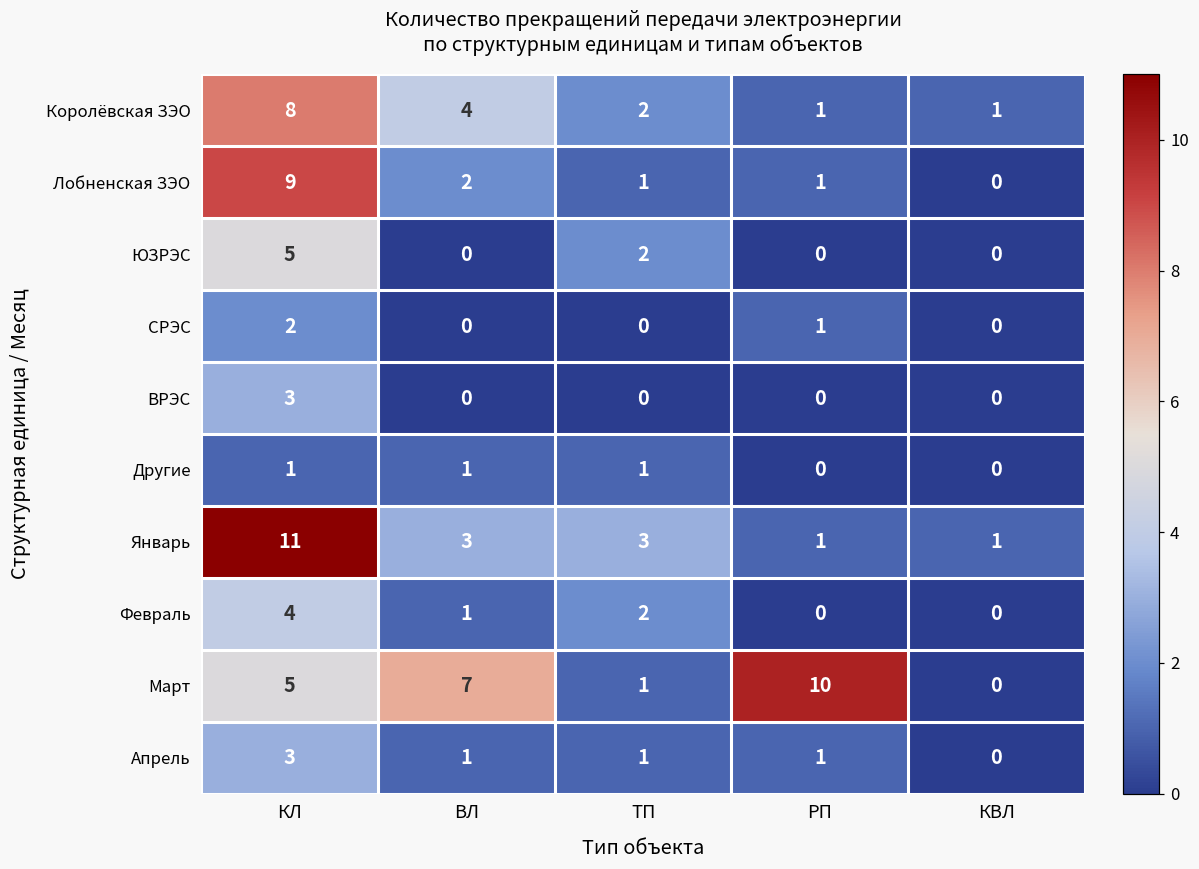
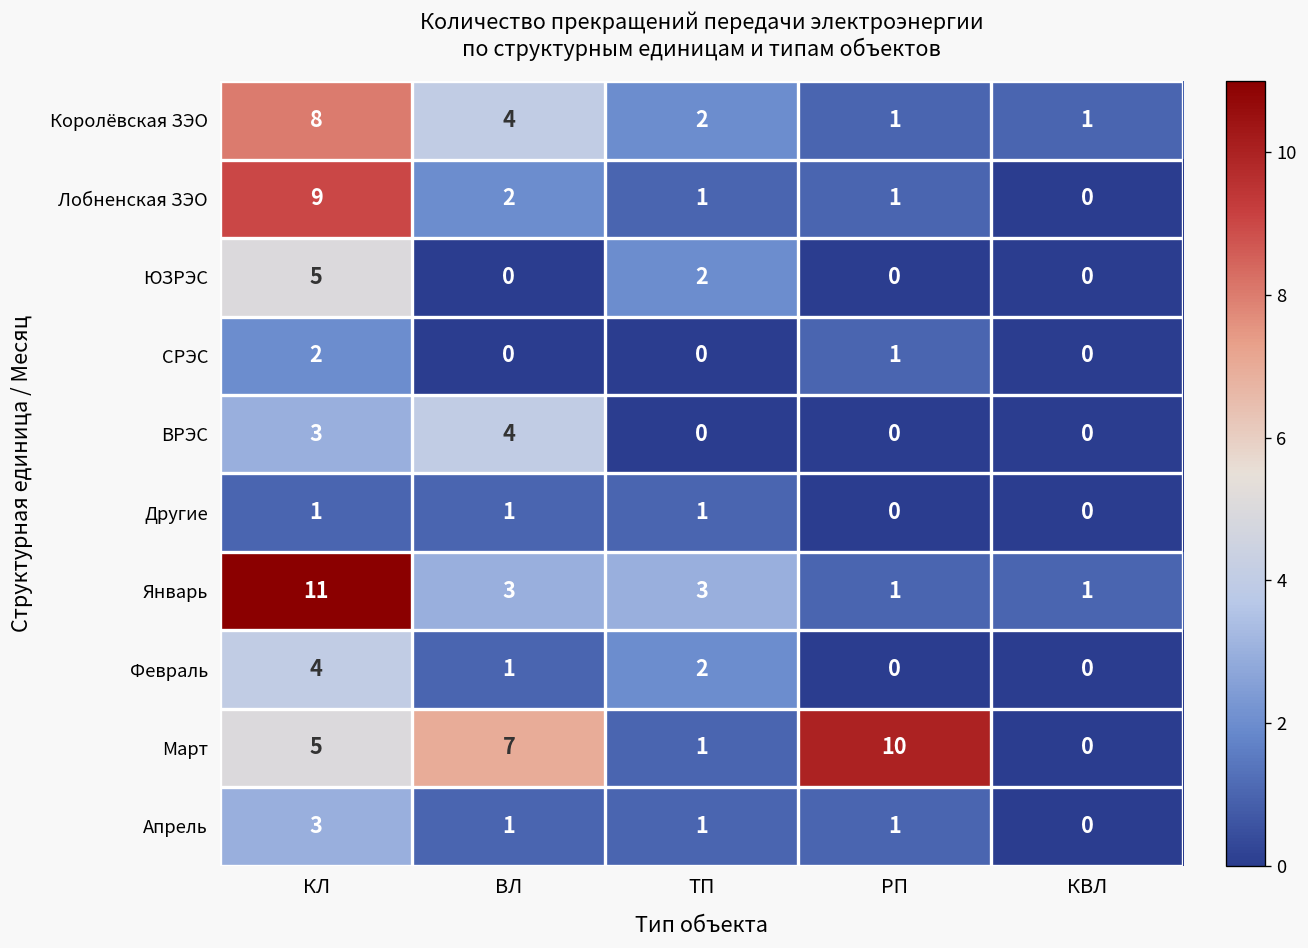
ВРЭС, ВЛ: 0 -> 4
